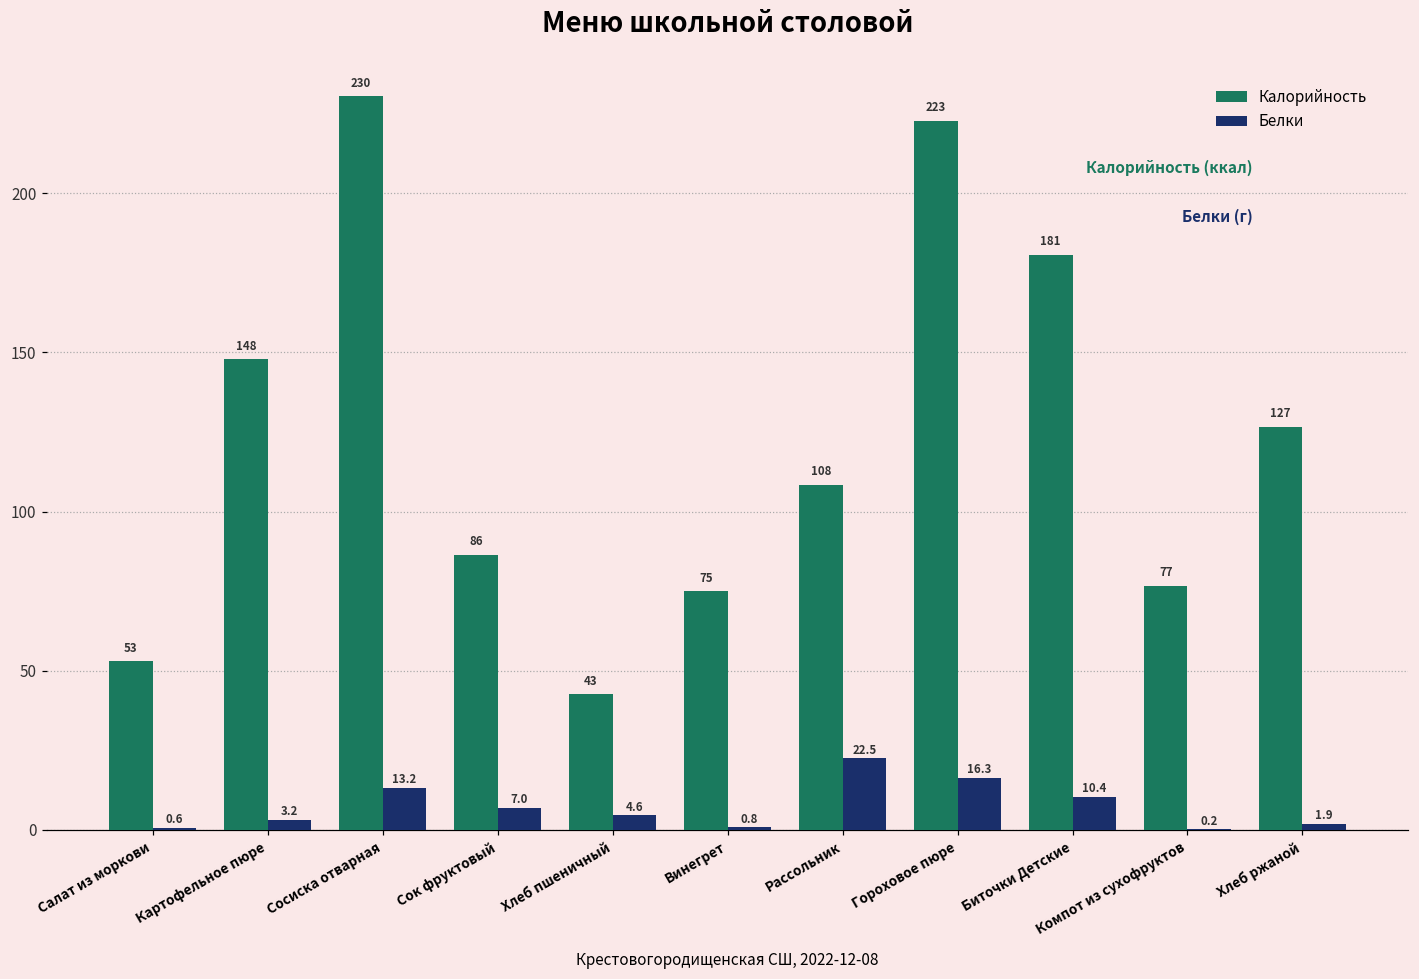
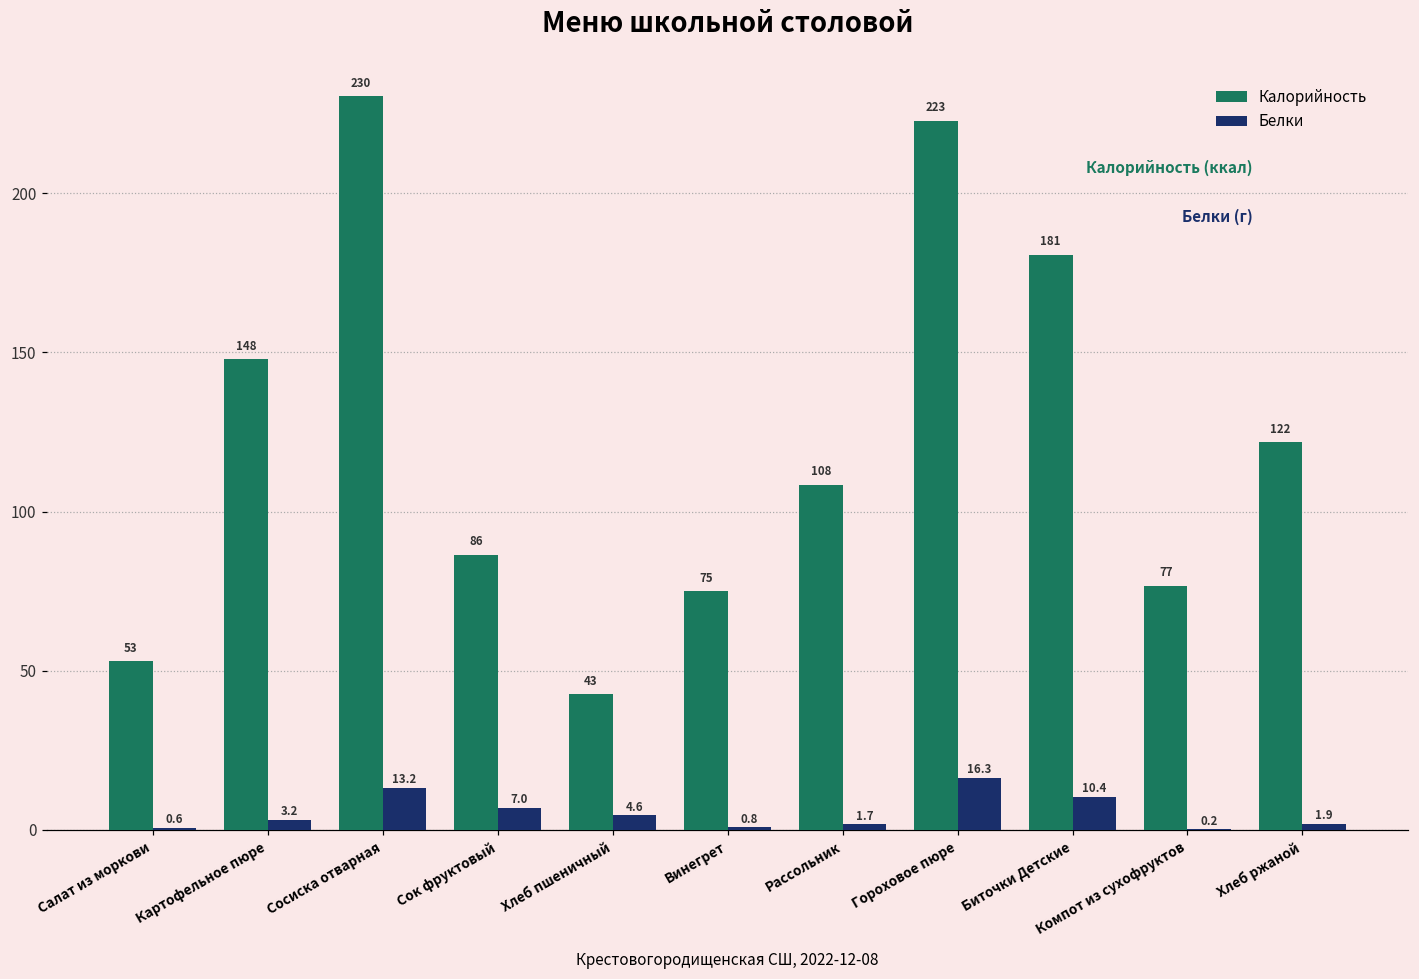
Белки, Рассольник: 22.5 -> 1.7
Калорийность, Хлеб ржаной: 127 -> 122
